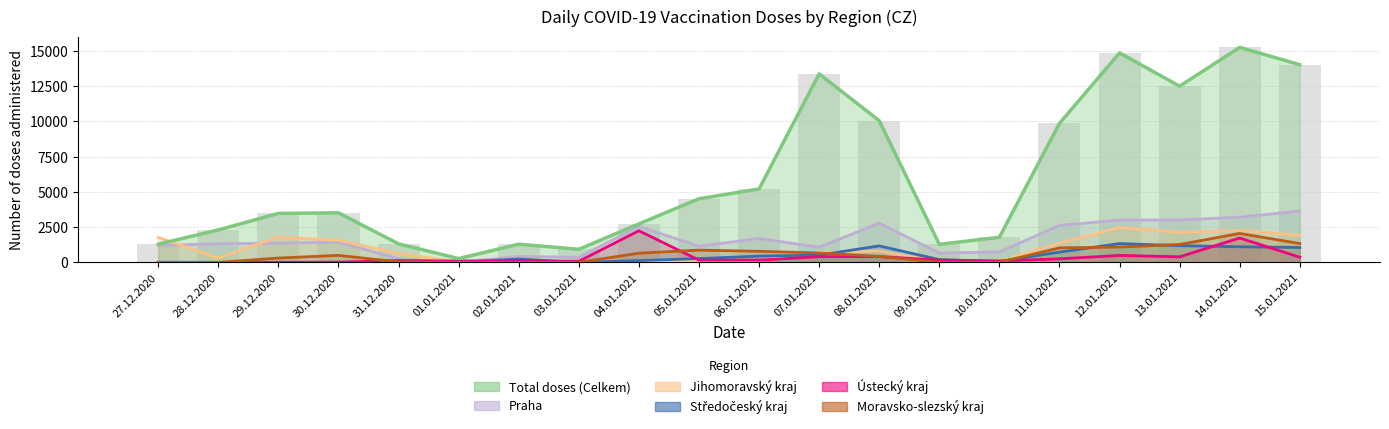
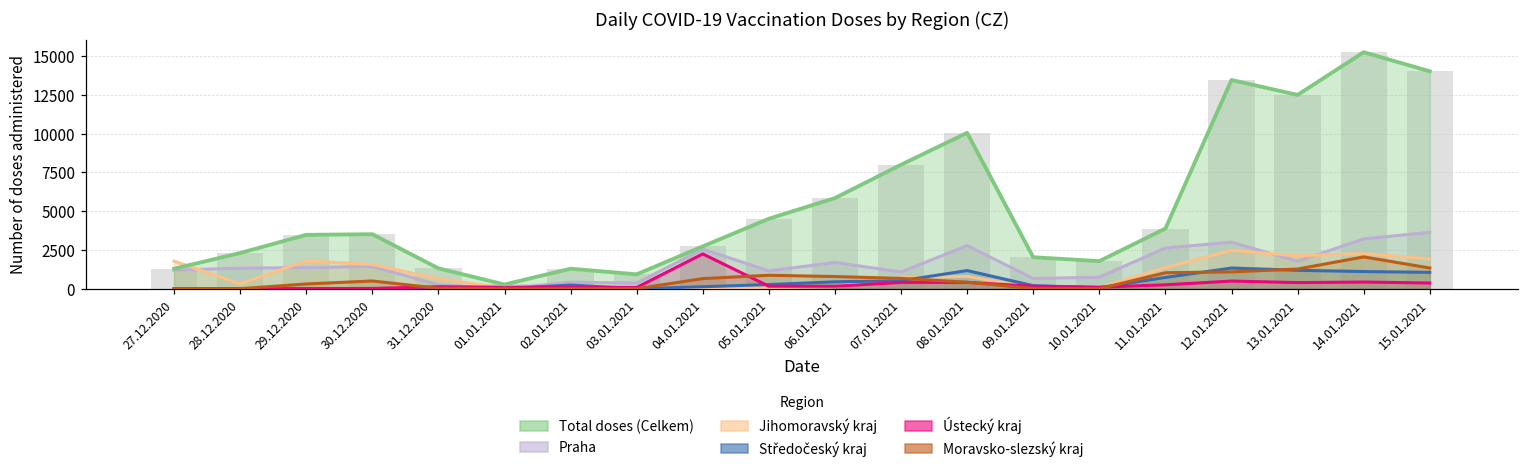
Total doses (Celkem), 06.01.2021: 5200 -> 5800
Total doses (Celkem), 07.01.2021: 13400 -> 8000
Total doses (Celkem), 09.01.2021: 1300 -> 2000
Total doses (Celkem), 11.01.2021: 9900 -> 3900
Total doses (Celkem), 12.01.2021: 14900 -> 13500
Praha, 13.01.2021: 3000 -> 1800
Ústecký kraj, 14.01.2021: 1700 -> 400
